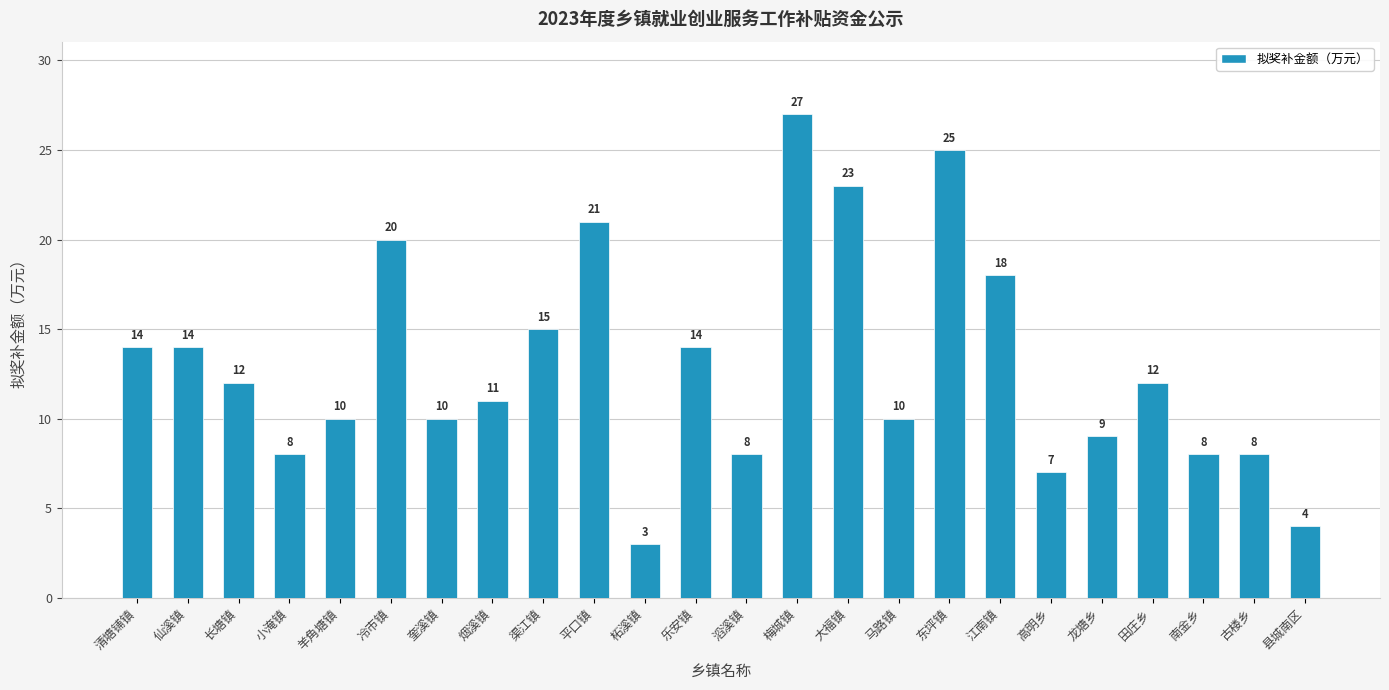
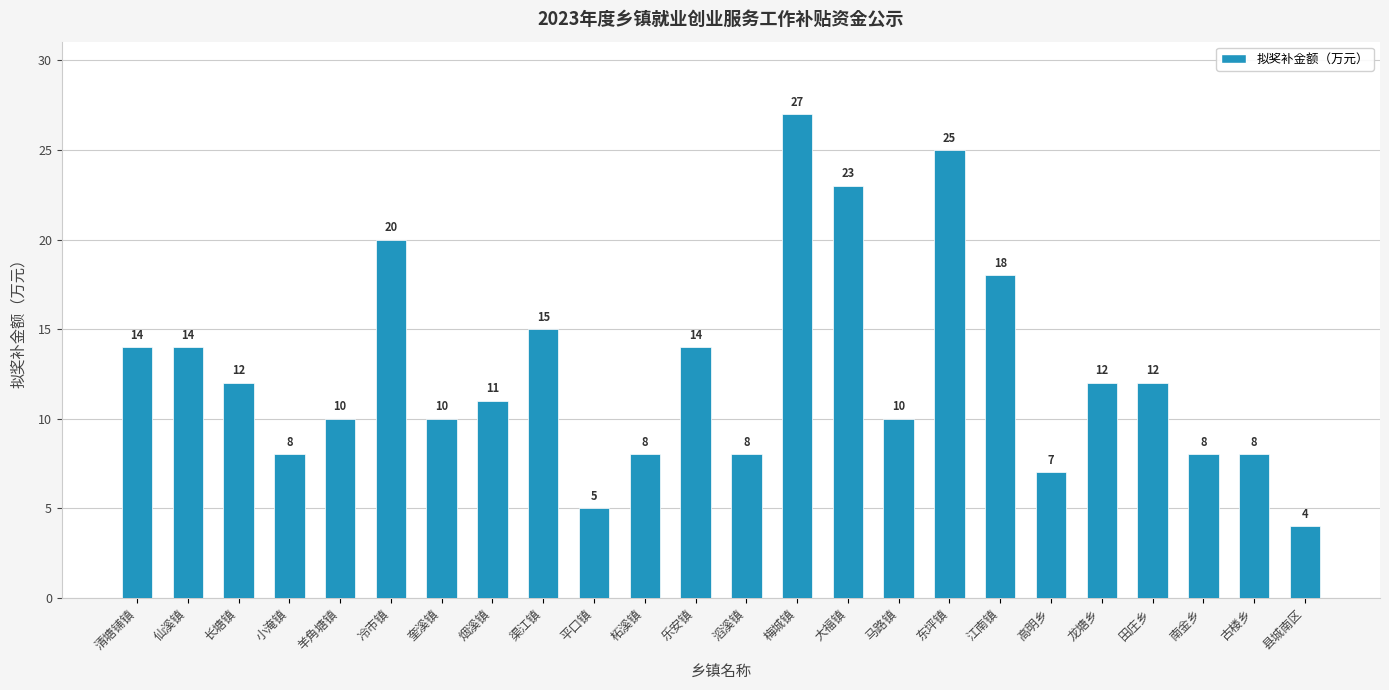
平口镇: 21 -> 5
柘溪镇: 3 -> 8
龙塘乡: 9 -> 12
